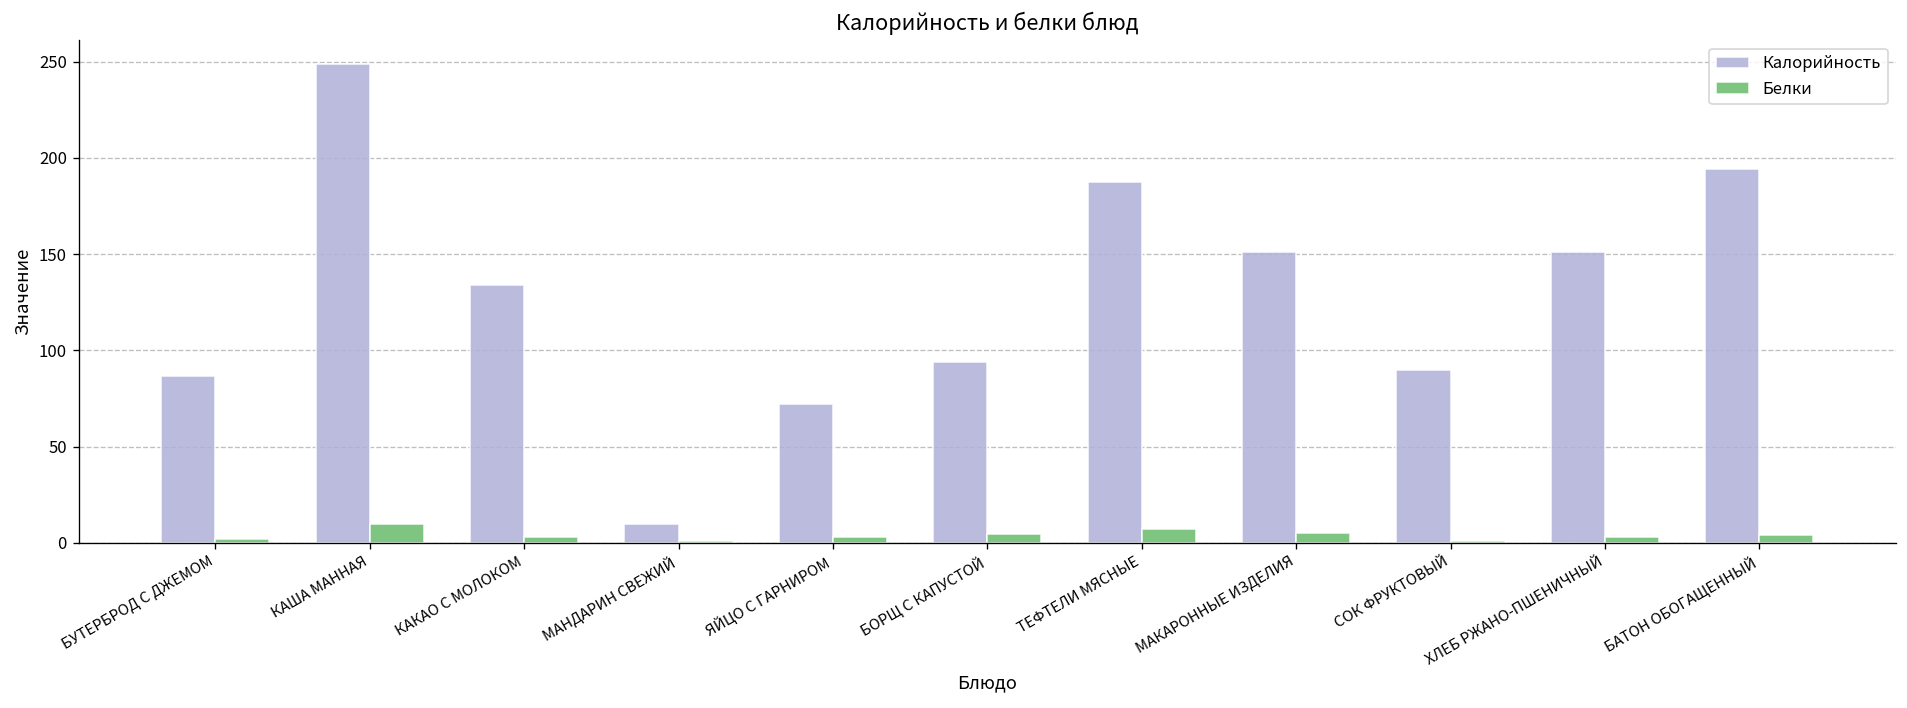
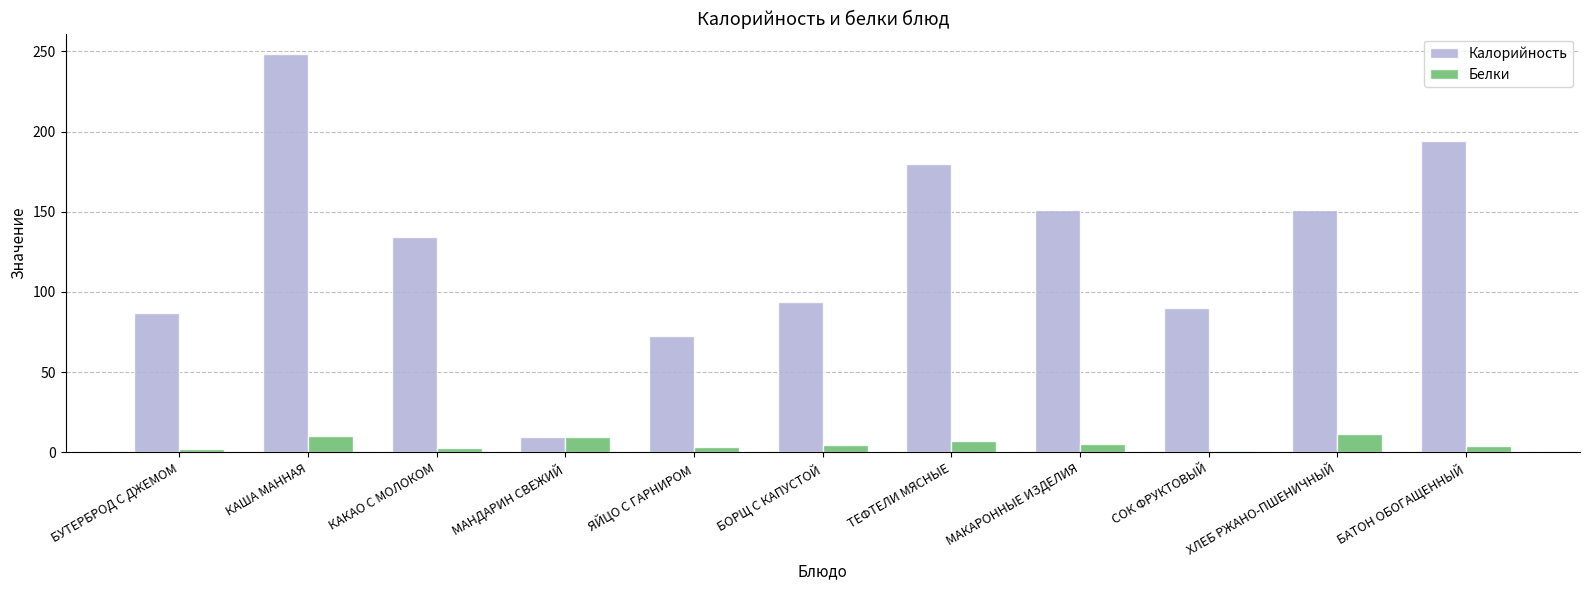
Белки, МАНДАРИН СВЕЖИЙ: 1 -> 10
Калорийность, ТЕФТЕЛИ МЯСНЫЕ: 187 -> 180
Белки, ХЛЕБ РЖАНО-ПШЕНИЧНЫЙ: 3 -> 12
